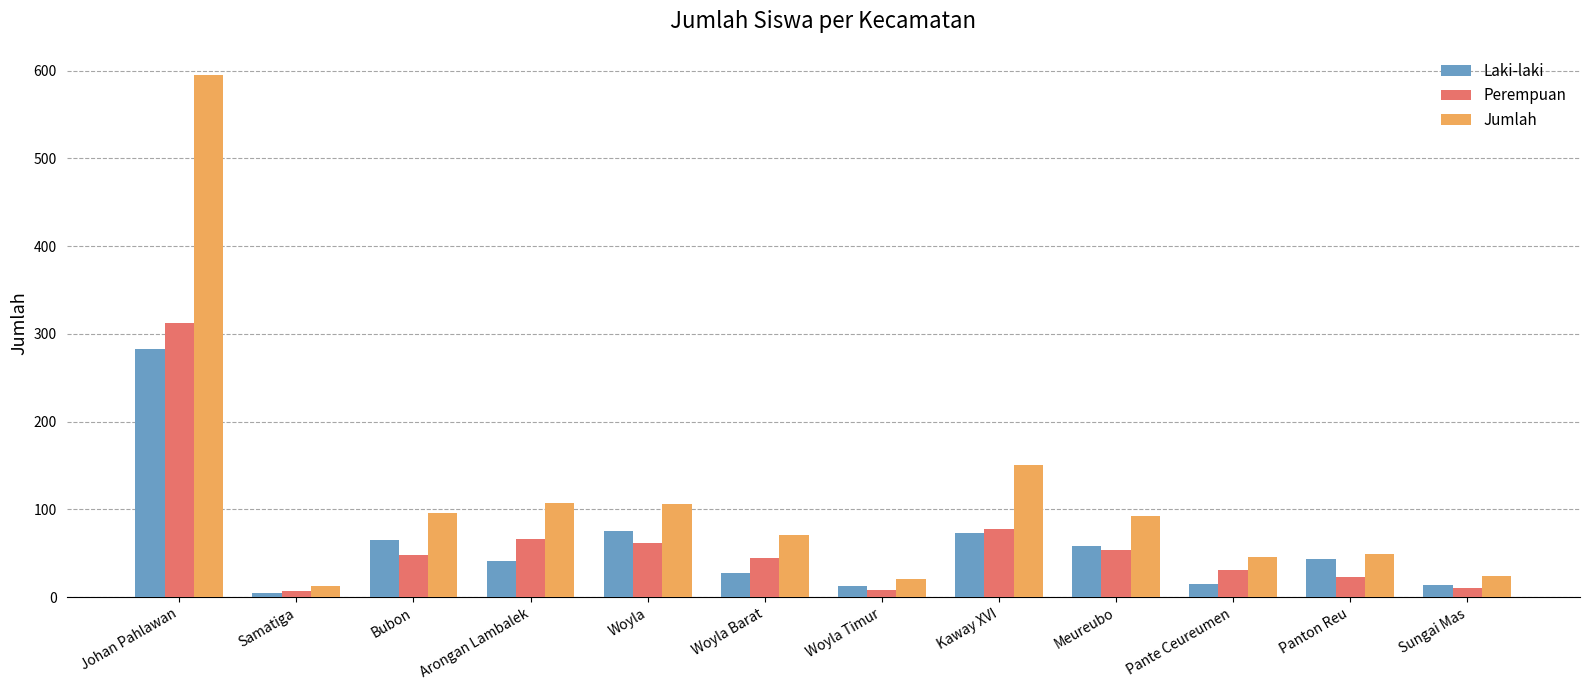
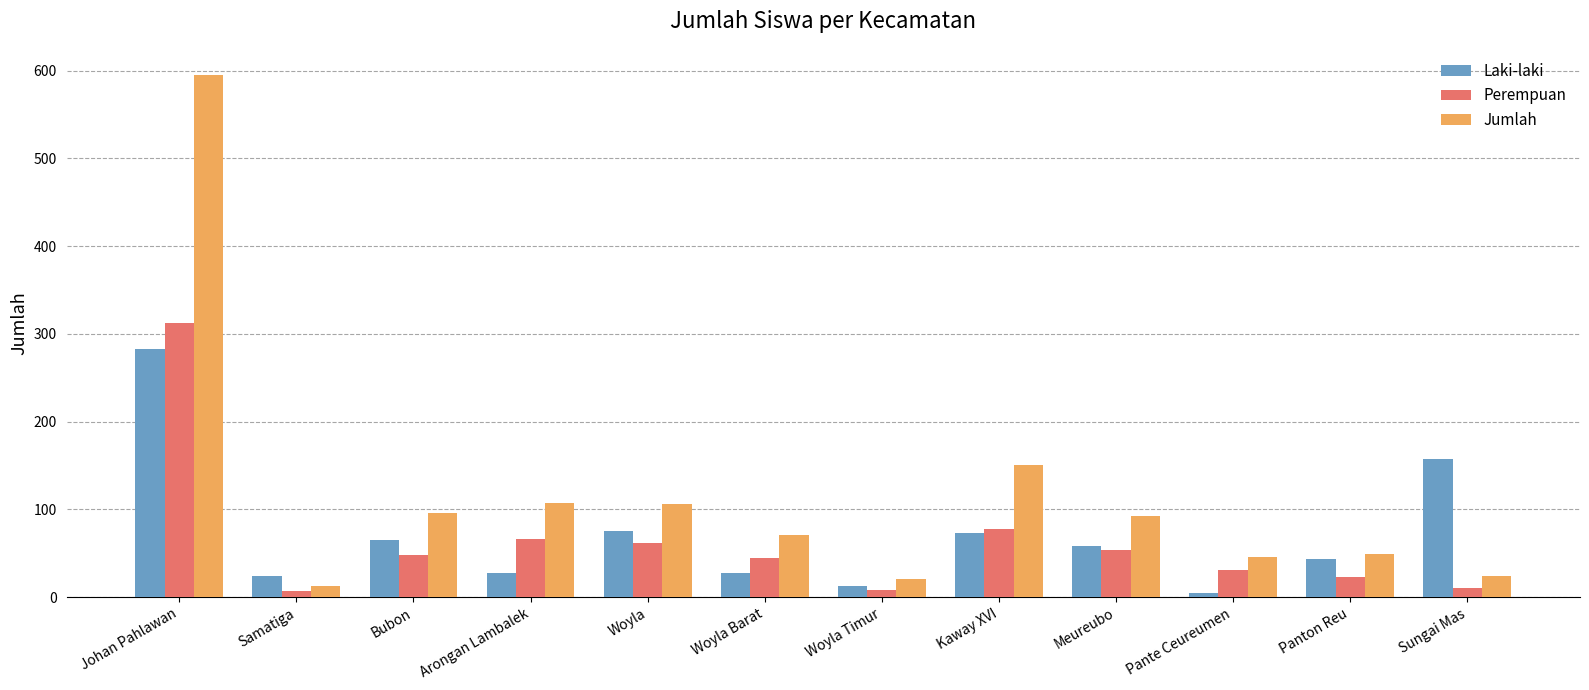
Laki-laki, Samatiga: 10 -> 20
Laki-laki, Arongan Lambalek: 40 -> 30
Laki-laki, Pante Ceureumen: 20 -> 10
Laki-laki, Sungai Mas: 10 -> 160
